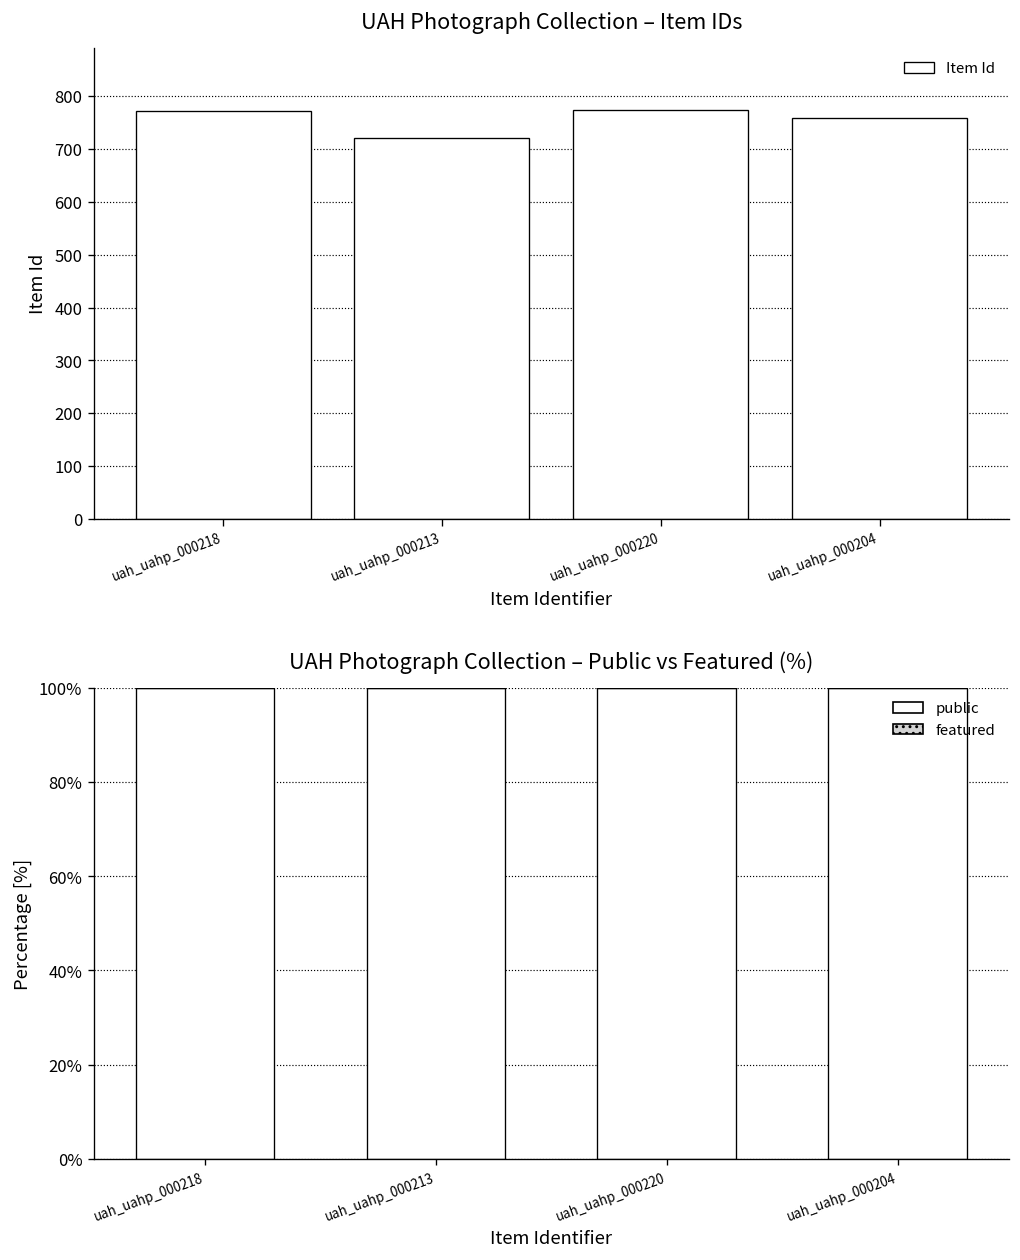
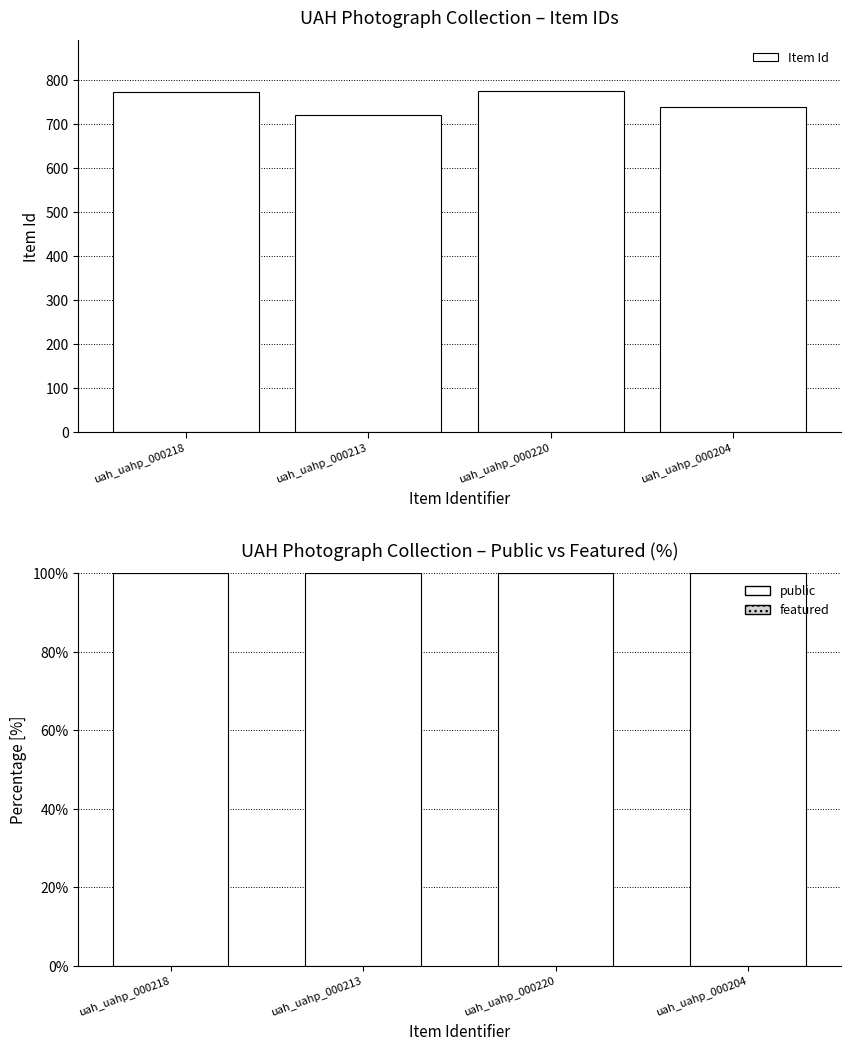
UAH Photograph Collection – Item IDs, uah_uahp_000204: 760 -> 740
